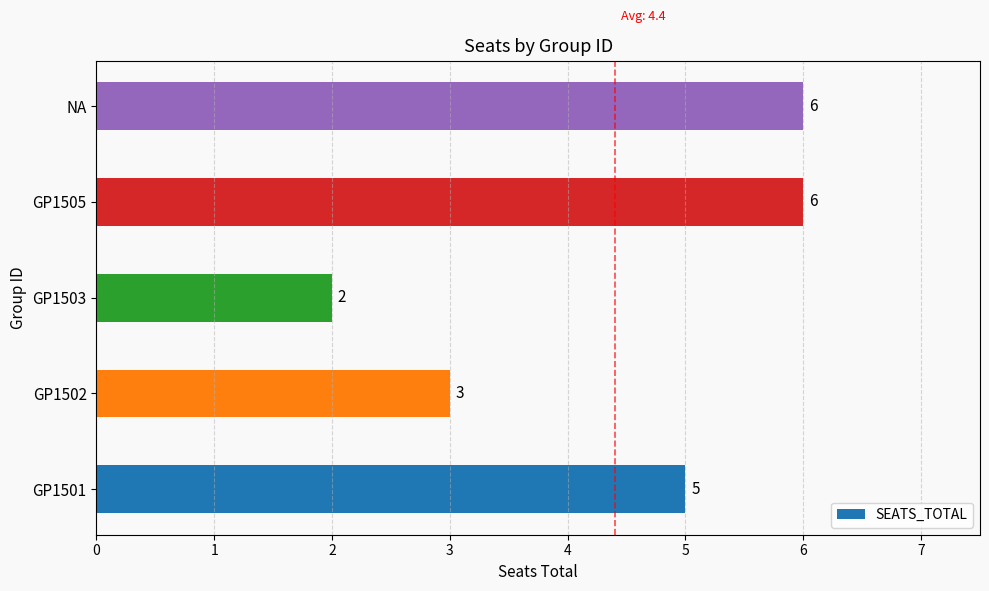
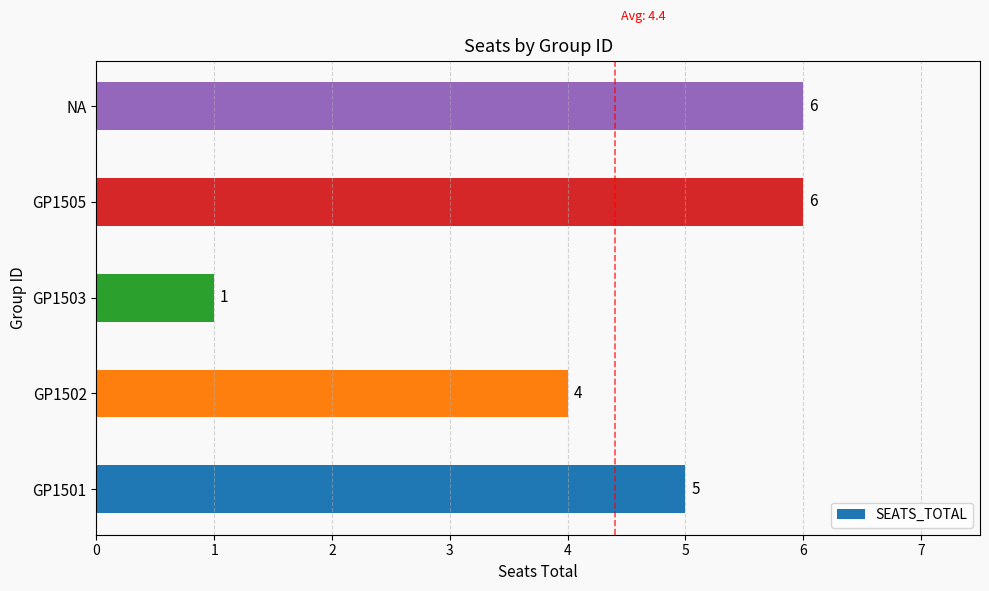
GP1503: 2 -> 1
GP1502: 3 -> 4
